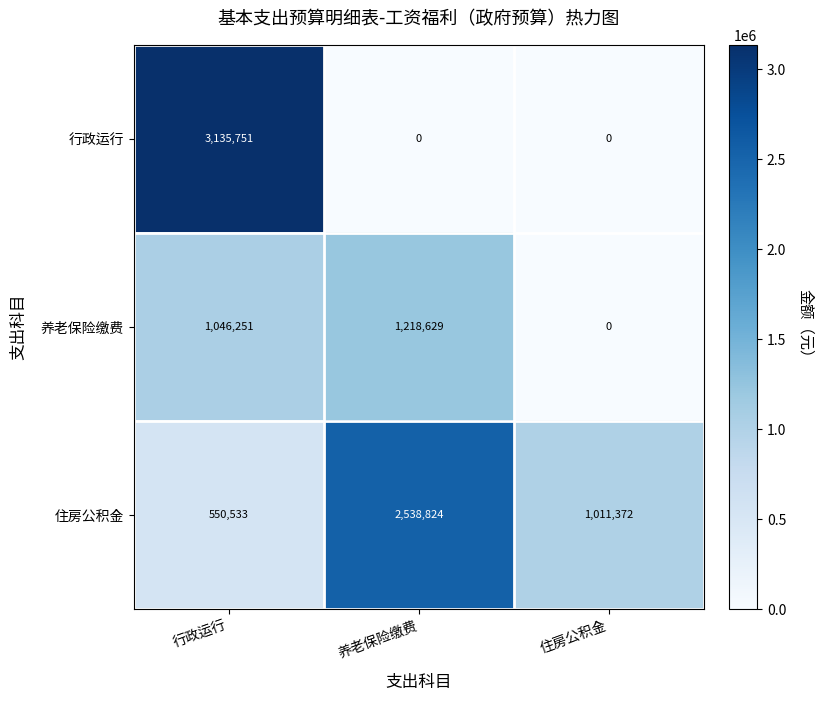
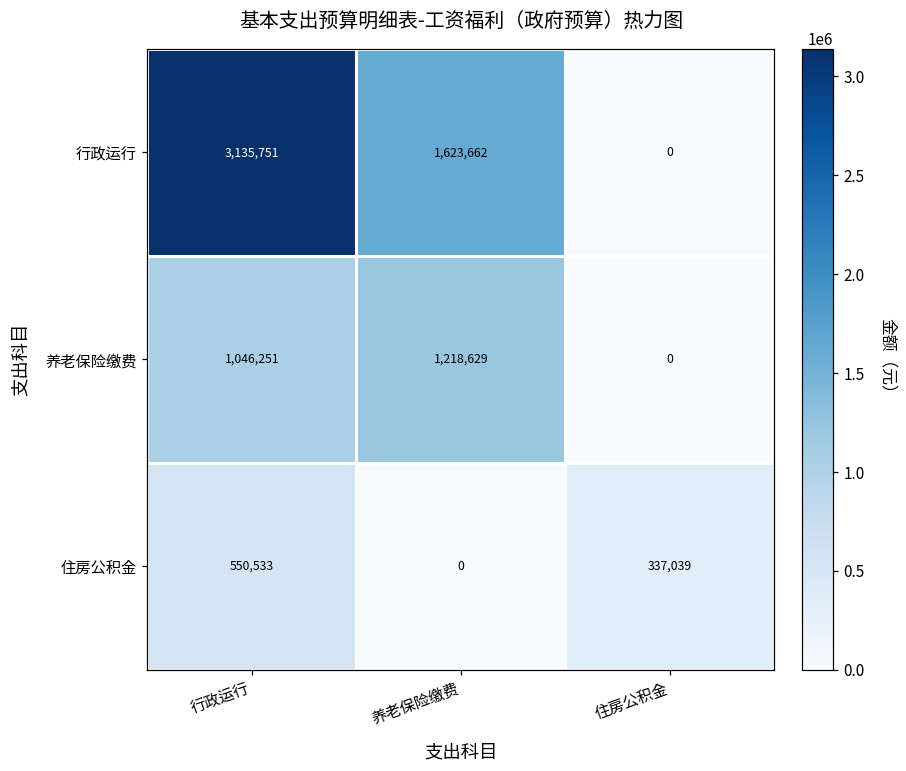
行政运行, 养老保险缴费: 0 -> 1,623,662
住房公积金, 养老保险缴费: 2,538,824 -> 0
住房公积金, 住房公积金: 1,011,372 -> 337,039
